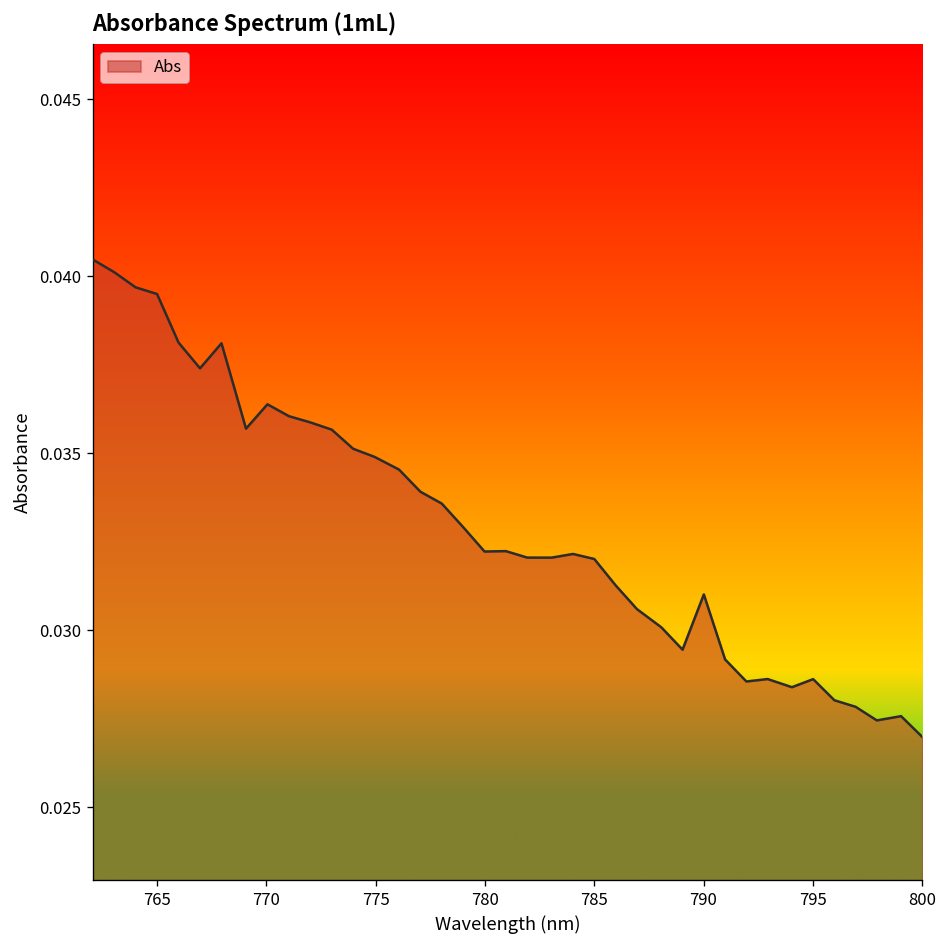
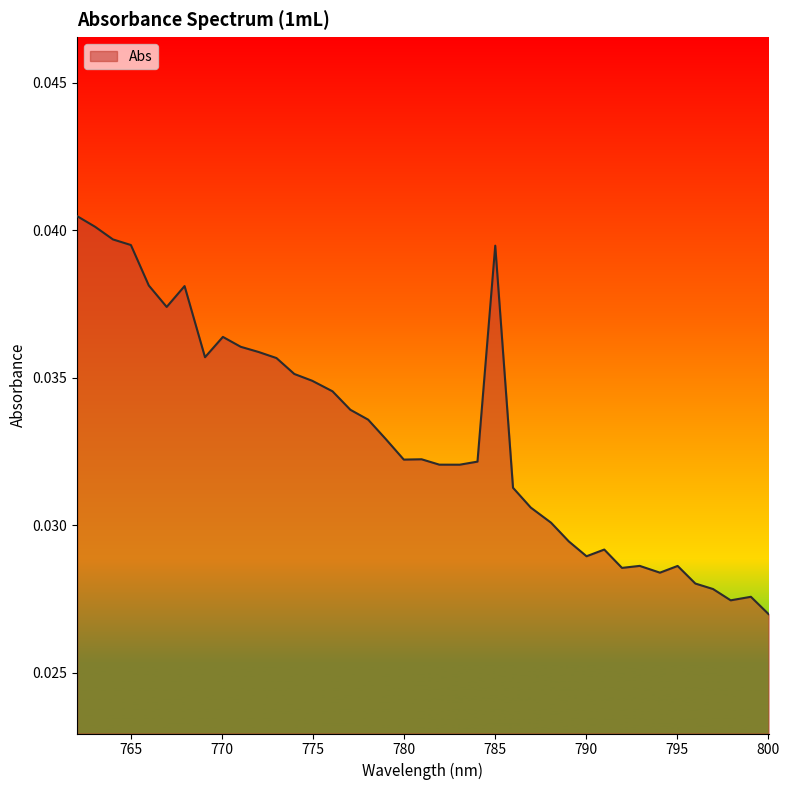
785: 0.0320 -> 0.0395
790: 0.0310 -> 0.0290
